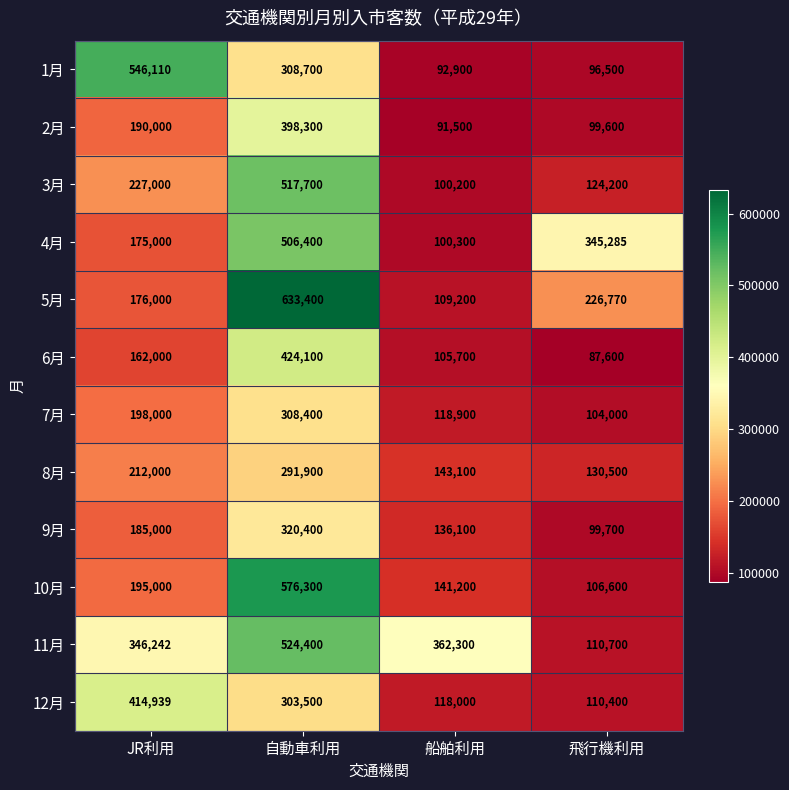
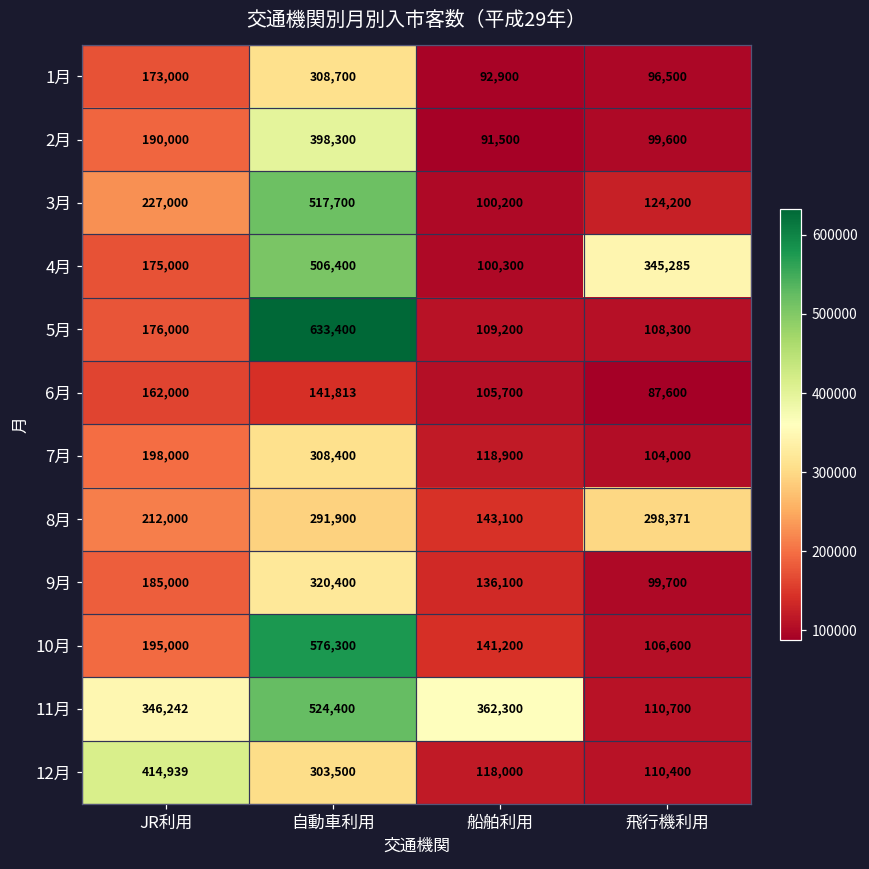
1月, JR利用: 546,110 -> 173,000
5月, 飛行機利用: 226,770 -> 108,300
6月, 自動車利用: 424,100 -> 141,813
8月, 飛行機利用: 130,500 -> 298,371
